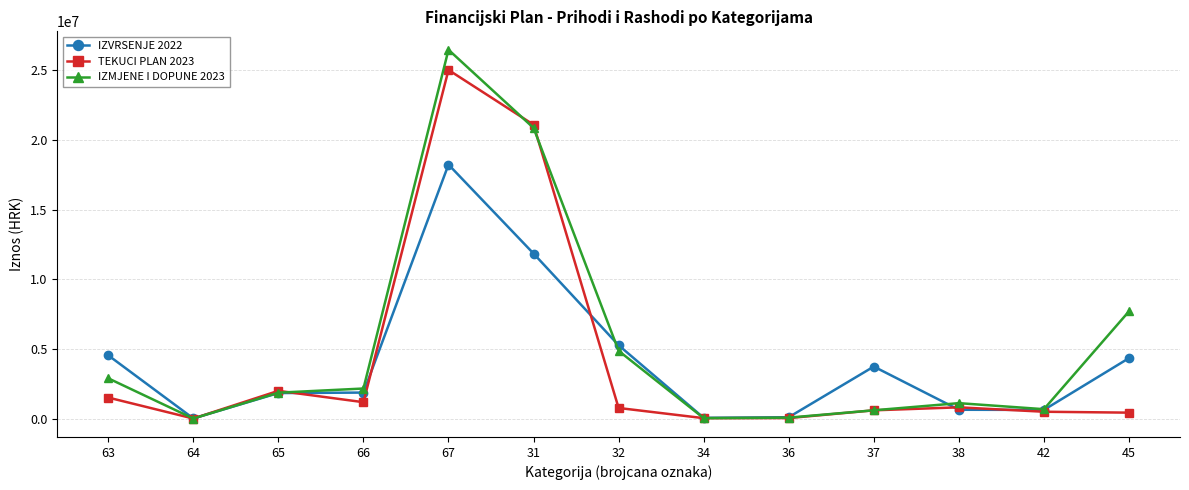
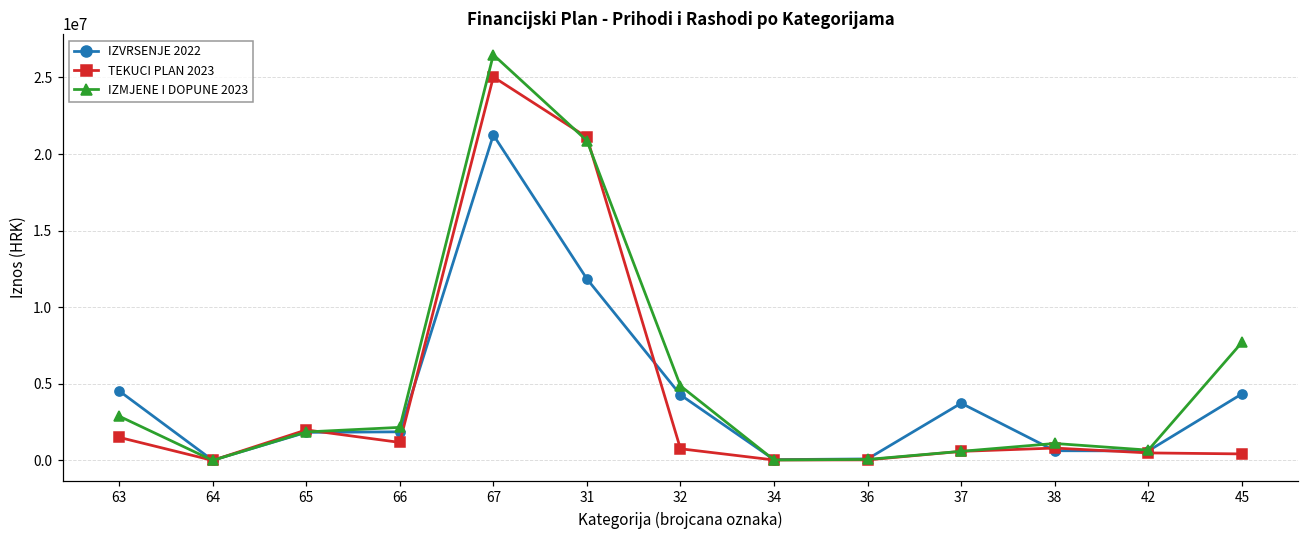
IZVRSENJE 2022, 67: 18200000 -> 21200000
IZVRSENJE 2022, 32: 5300000 -> 4300000
